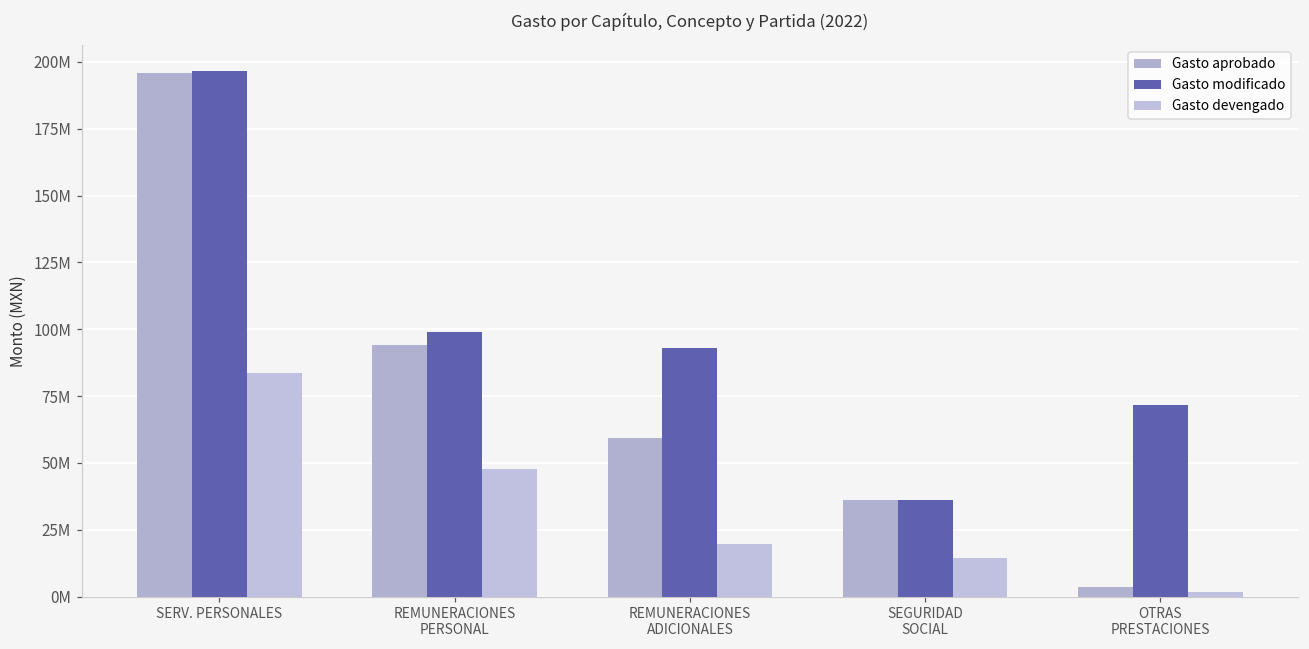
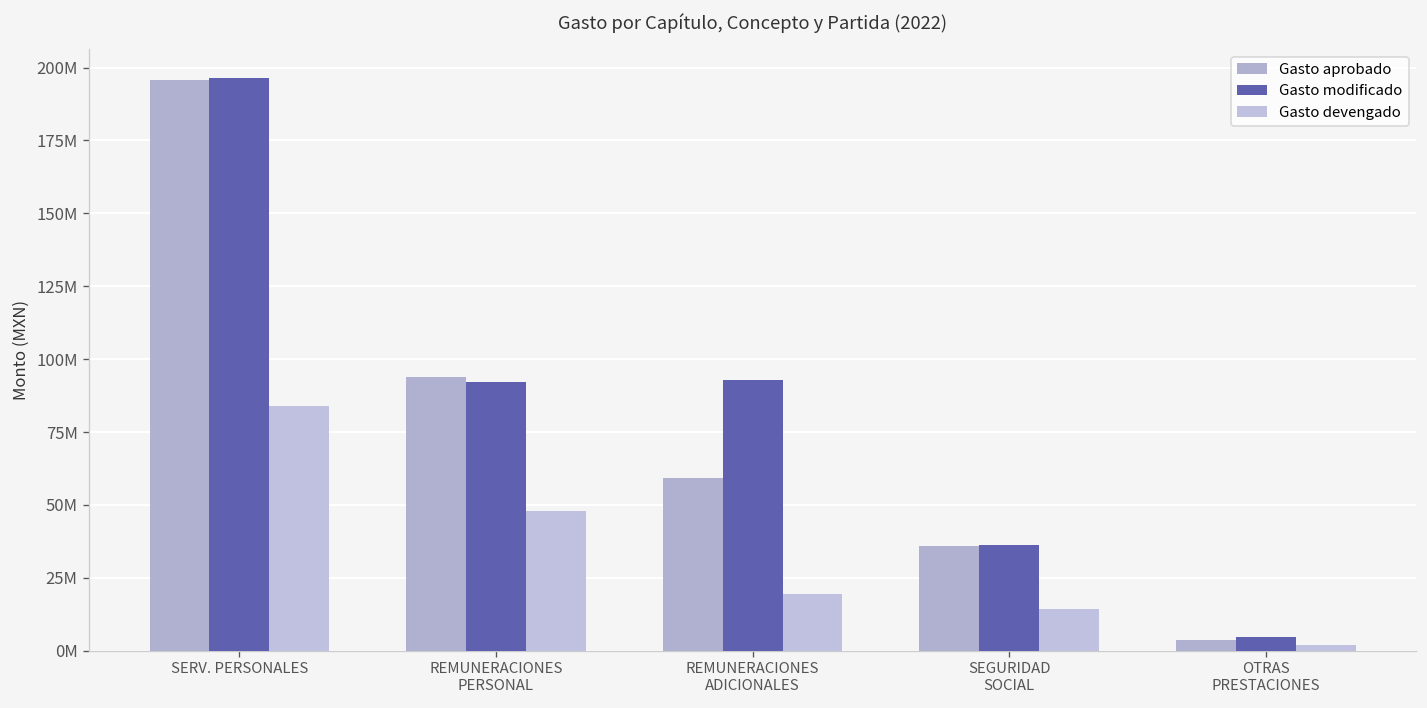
Gasto modificado, REMUNERACIONES PERSONAL: 99000000 -> 92000000
Gasto modificado, OTRAS PRESTACIONES: 72000000 -> 5000000
